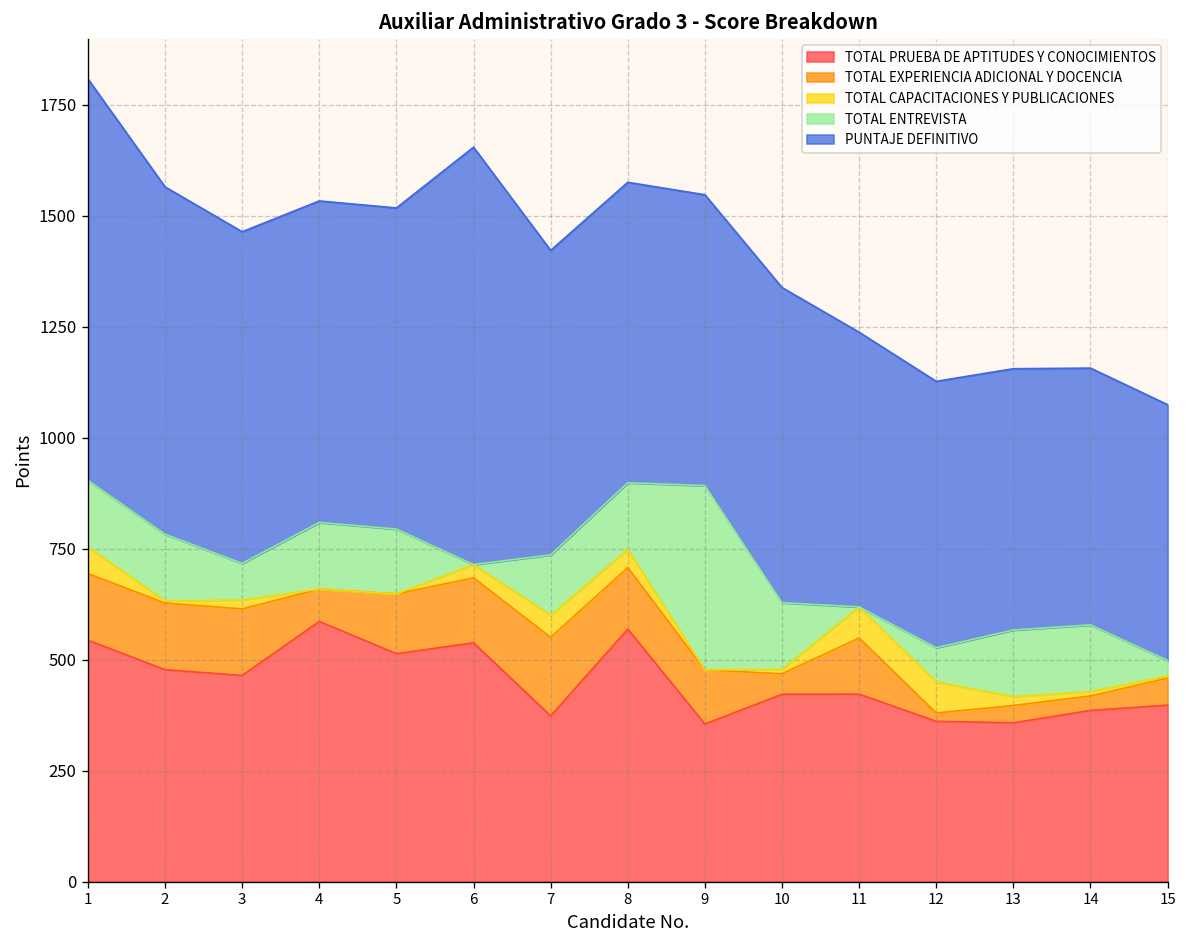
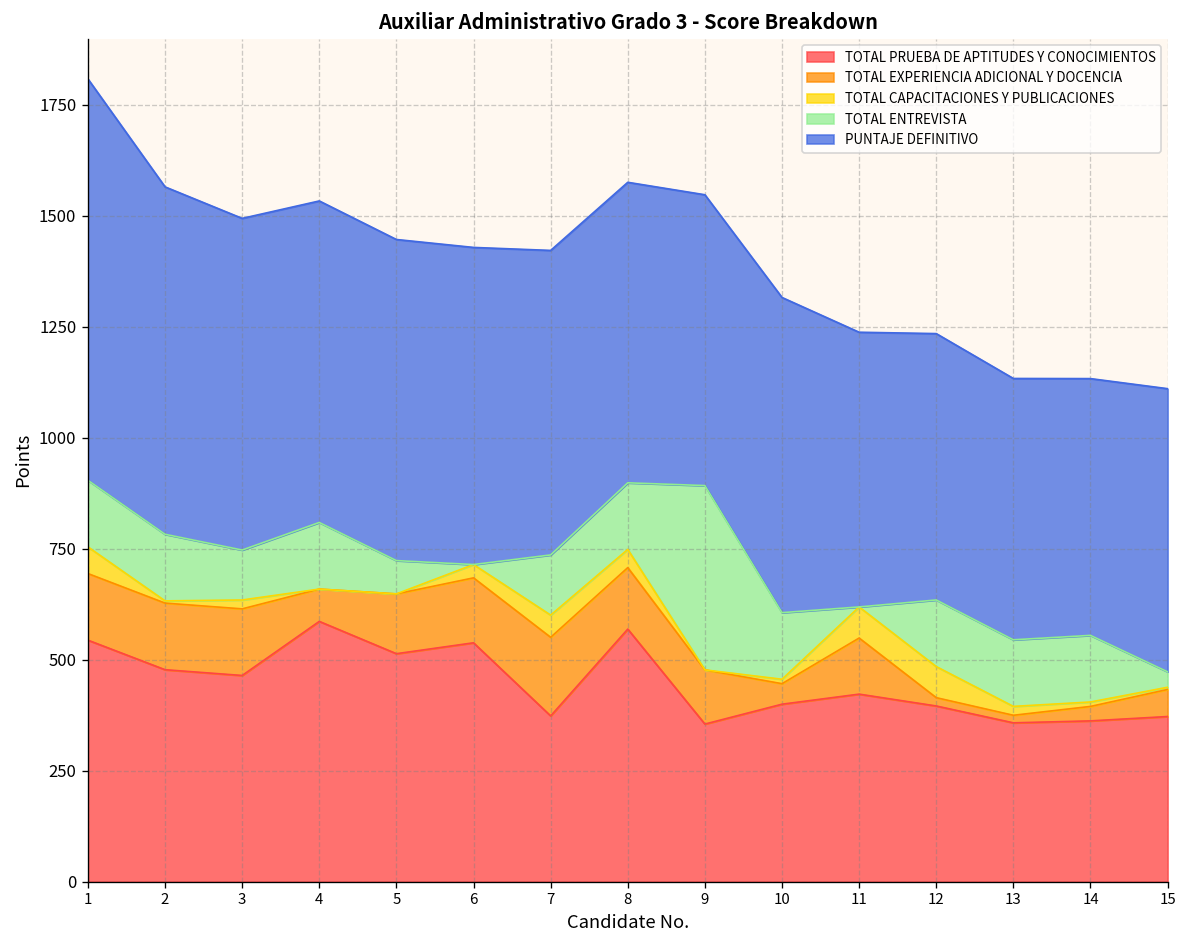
TOTAL ENTREVISTA, 3: 80 -> 110
TOTAL ENTREVISTA, 5: 150 -> 80
PUNTAJE DEFINITIVO, 6: 940 -> 710
TOTAL PRUEBA DE APTITUDES Y CONOCIMIENTOS, 10: 420 -> 400
TOTAL PRUEBA DE APTITUDES Y CONOCIMIENTOS, 12: 360 -> 400
TOTAL ENTREVISTA, 12: 80 -> 150
TOTAL EXPERIENCIA ADICIONAL Y DOCENCIA, 13: 40 -> 20
TOTAL PRUEBA DE APTITUDES Y CONOCIMIENTOS, 14: 390 -> 360
TOTAL PRUEBA DE APTITUDES Y CONOCIMIENTOS, 15: 400 -> 370
PUNTAJE DEFINITIVO, 15: 580 -> 640
